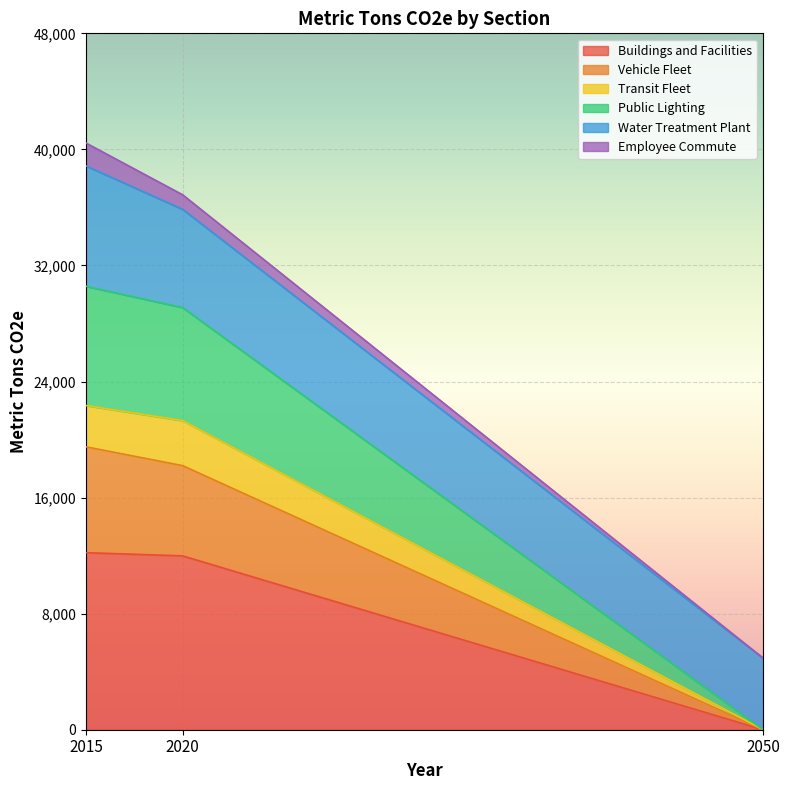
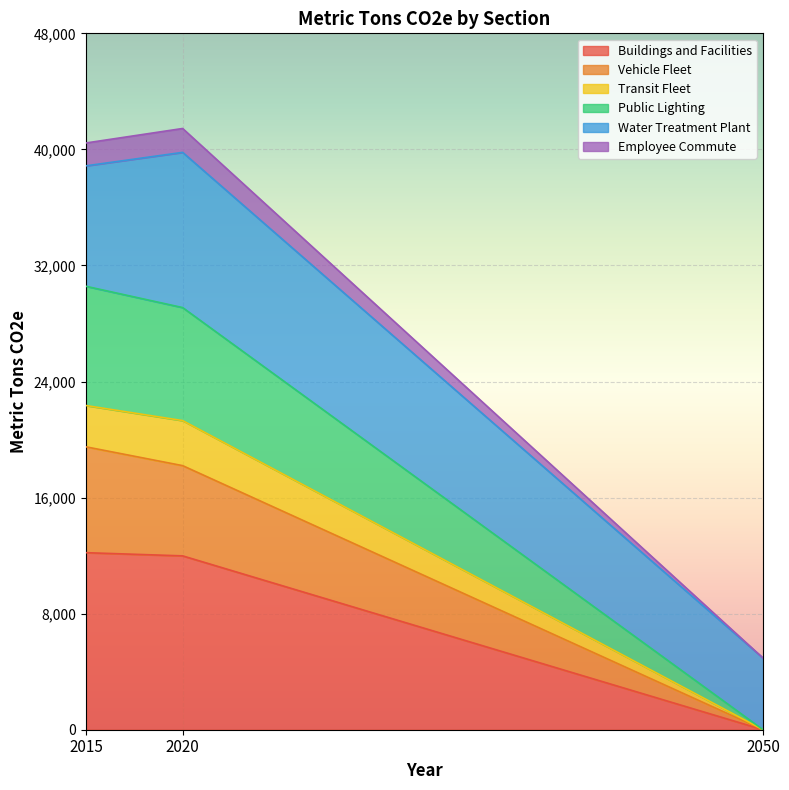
Water Treatment Plant, 2020: 6,800 -> 10,700
Employee Commute, 2020: 1,000 -> 1,600
